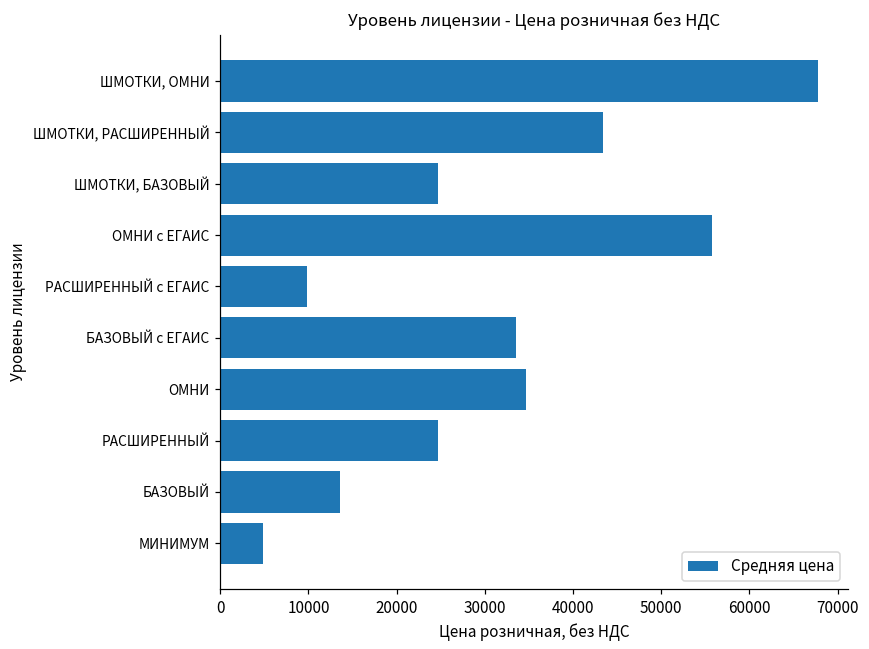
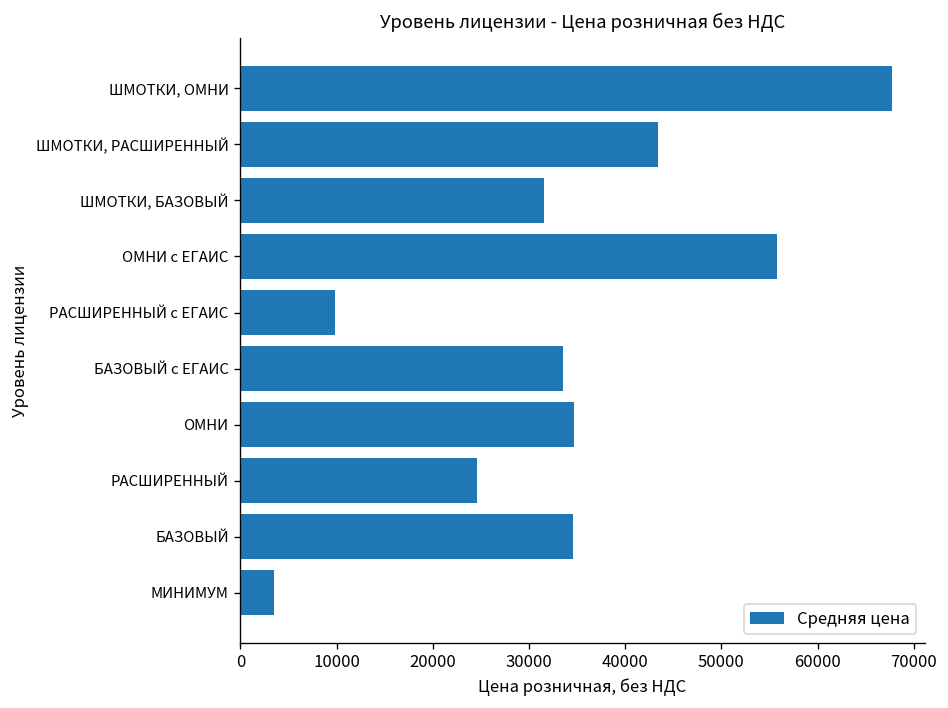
ШМОТКИ, БАЗОВЫЙ: 25000 -> 32000
БАЗОВЫЙ: 14000 -> 35000
МИНИМУМ: 5000 -> 3000
